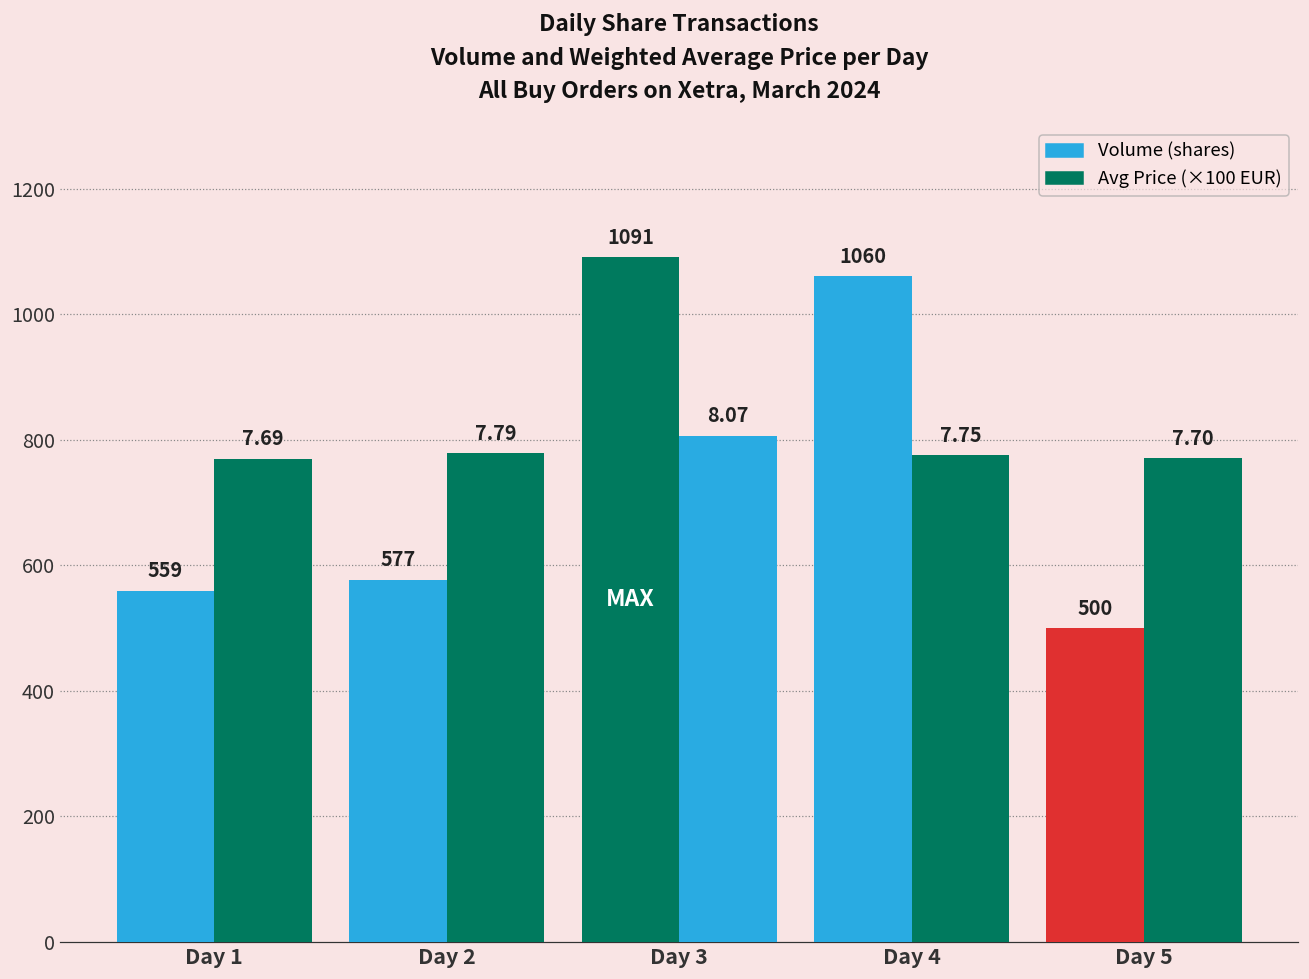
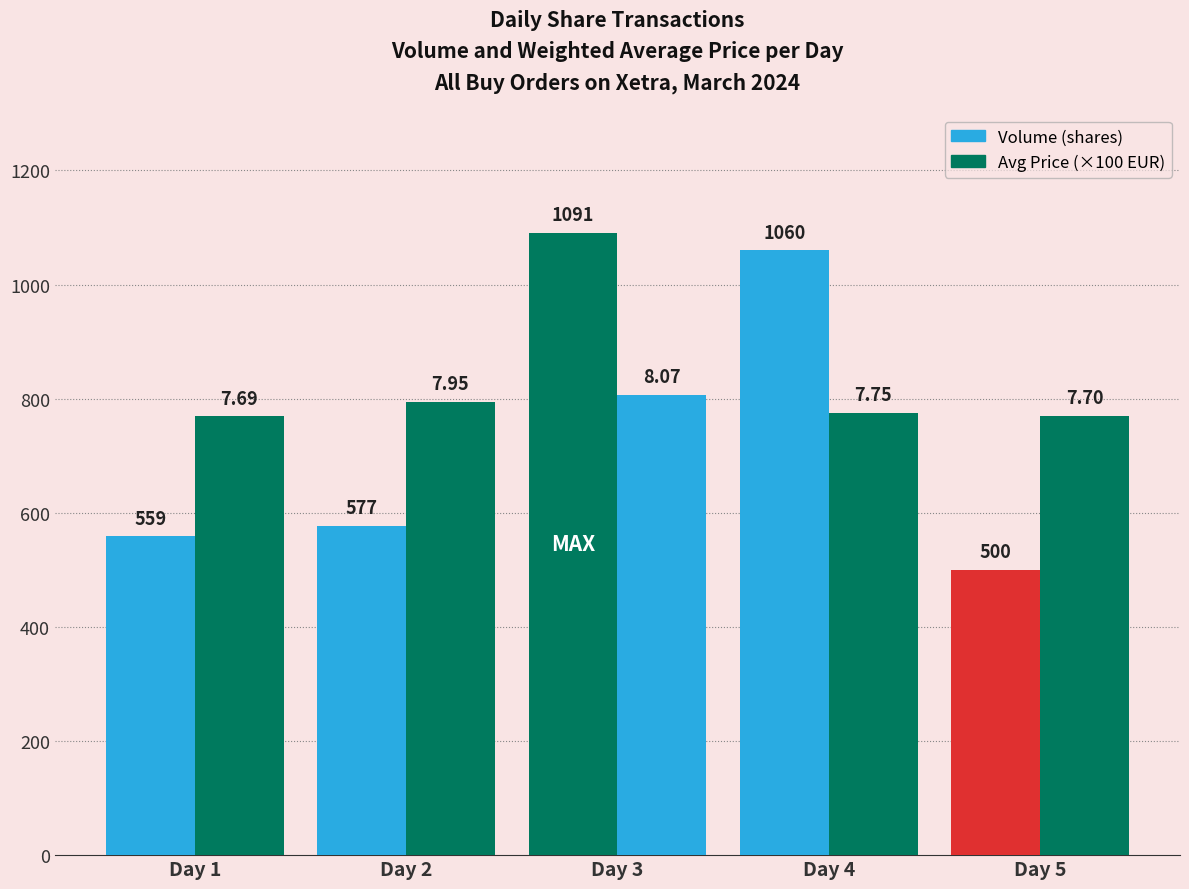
Avg Price (×100 EUR), Day 2: 7.79 -> 7.95
